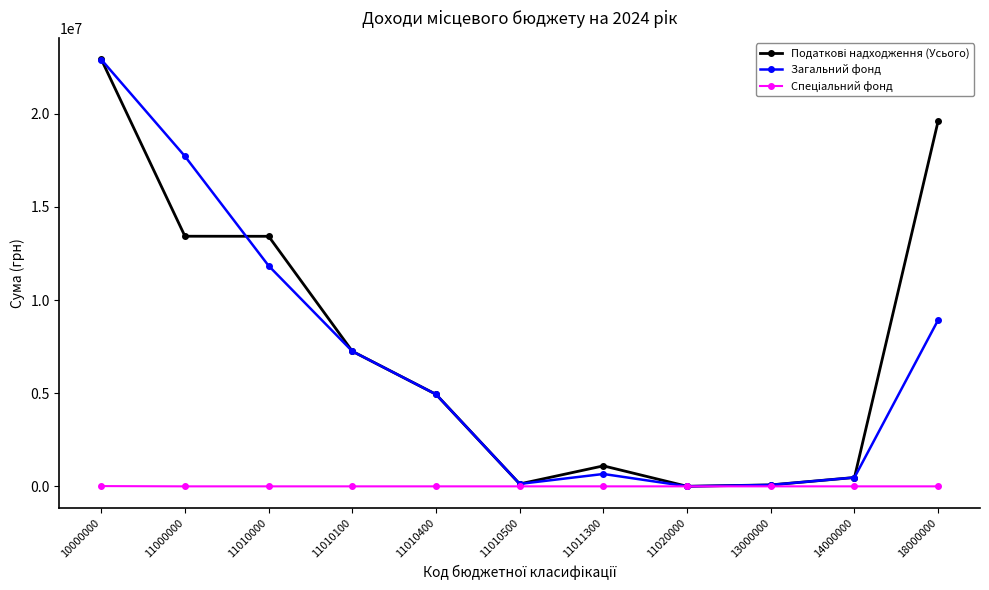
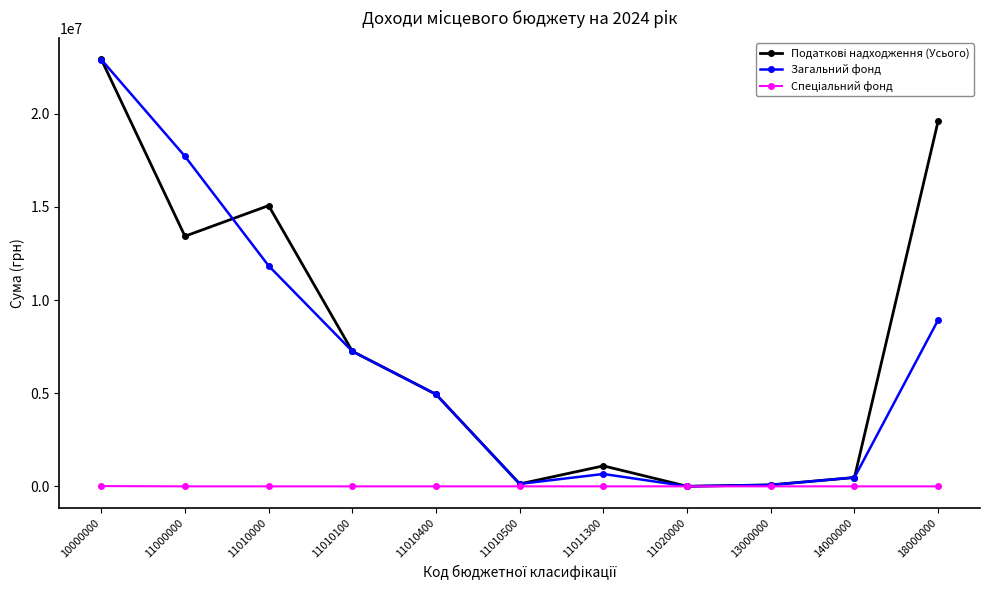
Податкові надходження (Усього), 11010000: 13400000 -> 15100000
